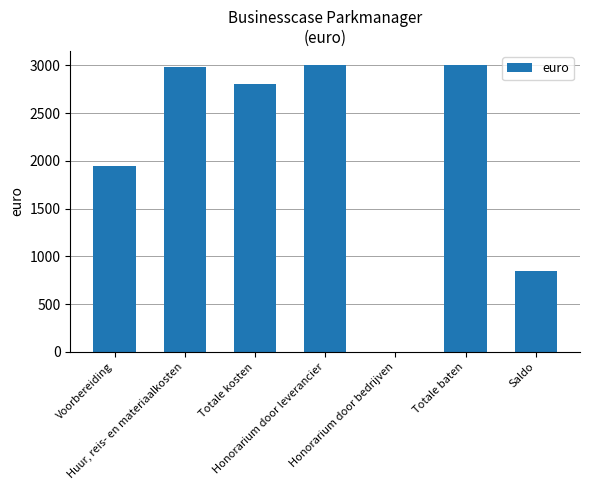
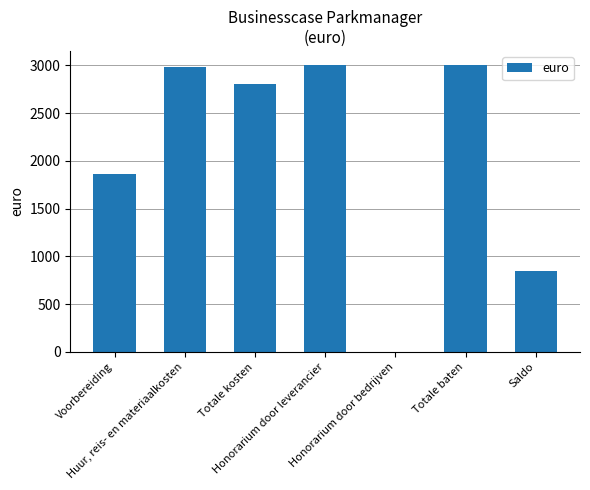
Voorbereiding: 2000 -> 1900
